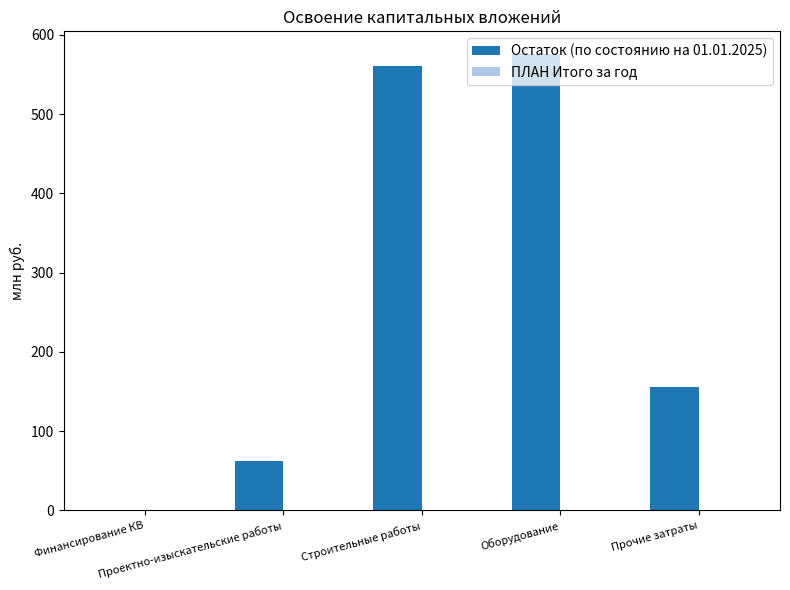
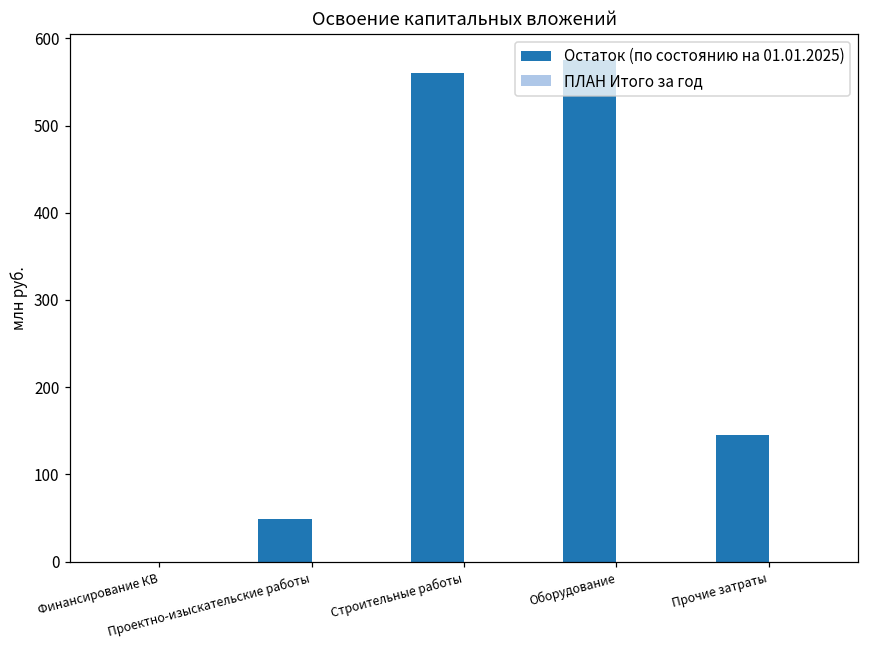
Остаток (по состоянию на 01.01.2025), Проектно-изыскательские работы: 60 -> 50
Остаток (по состоянию на 01.01.2025), Прочие затраты: 160 -> 150
